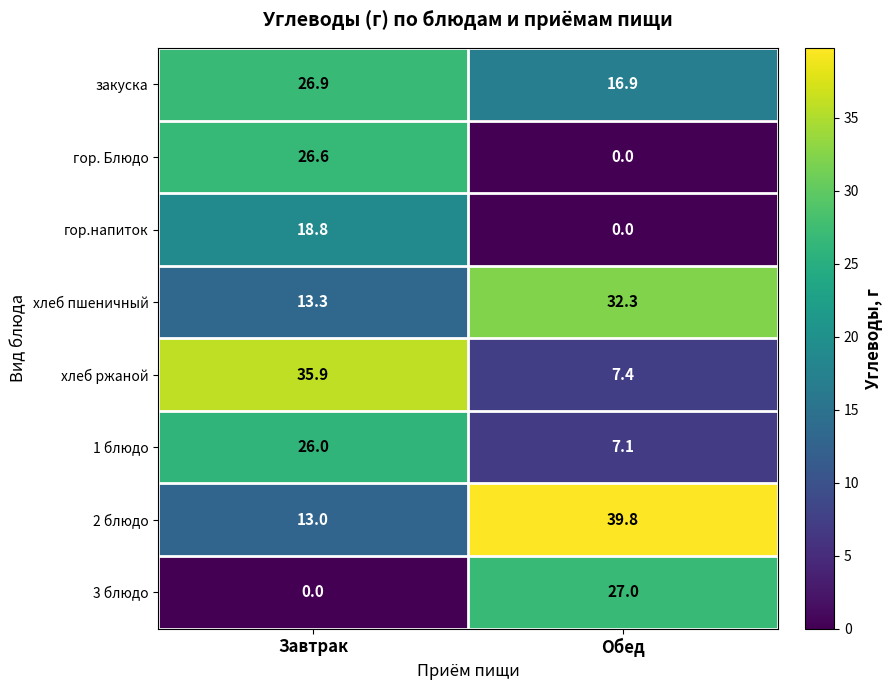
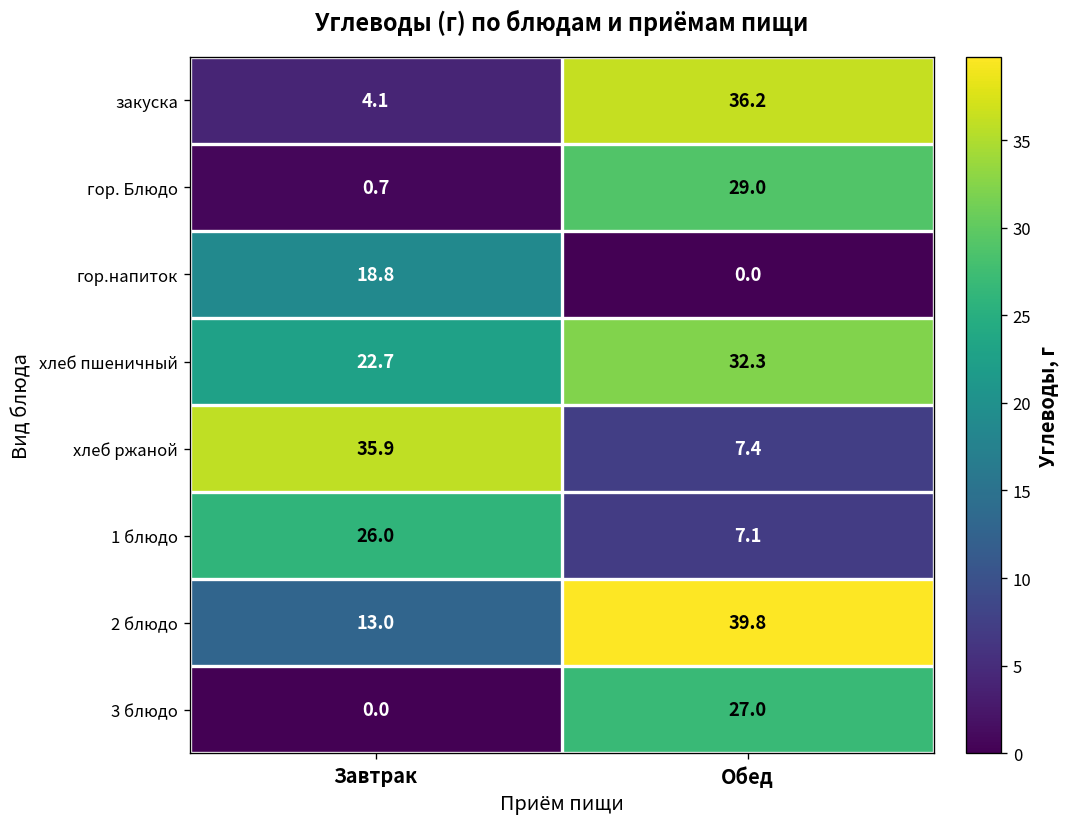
закуска, Завтрак: 26.9 -> 4.1
закуска, Обед: 16.9 -> 36.2
гор. Блюдо, Завтрак: 26.6 -> 0.7
гор. Блюдо, Обед: 0.0 -> 29.0
хлеб пшеничный, Завтрак: 13.3 -> 22.7
